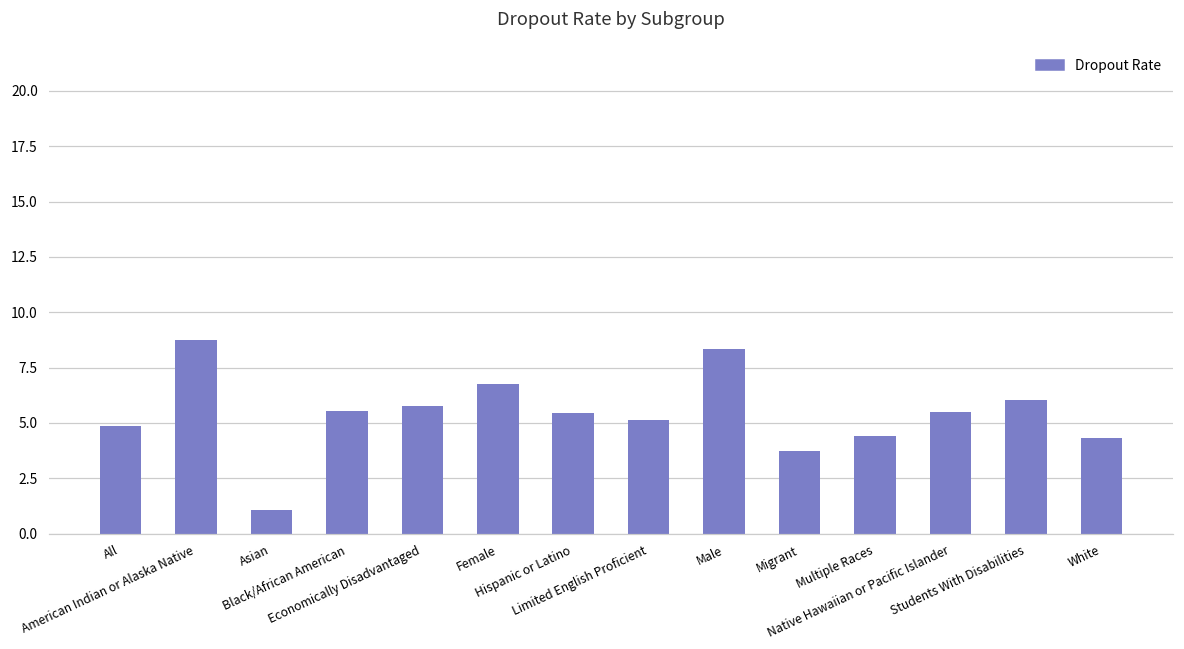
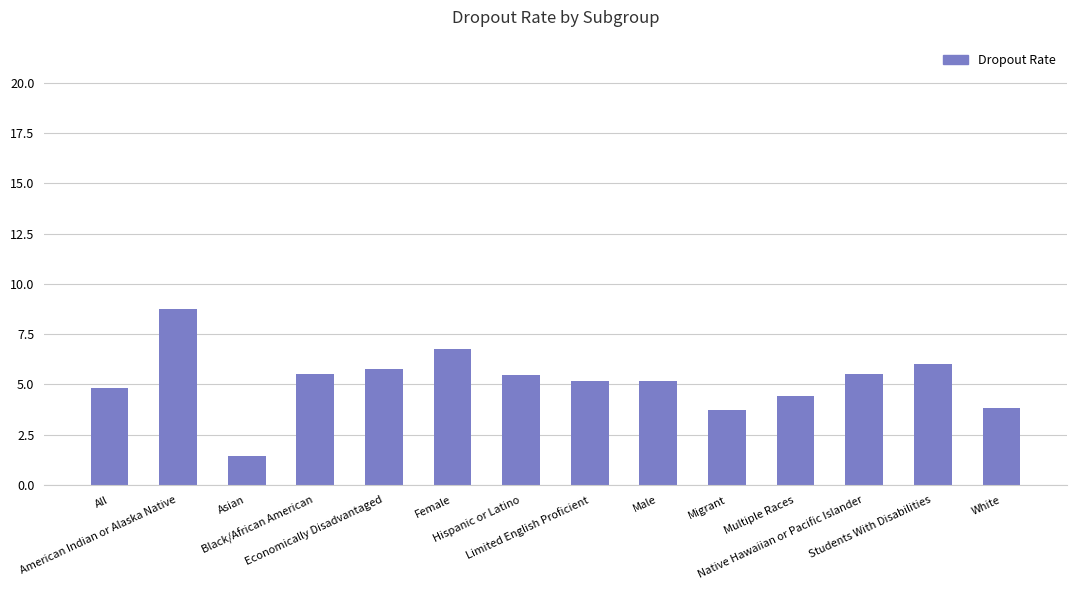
Asian: 1.1 -> 1.5
Male: 8.3 -> 5.2
White: 4.3 -> 3.8
